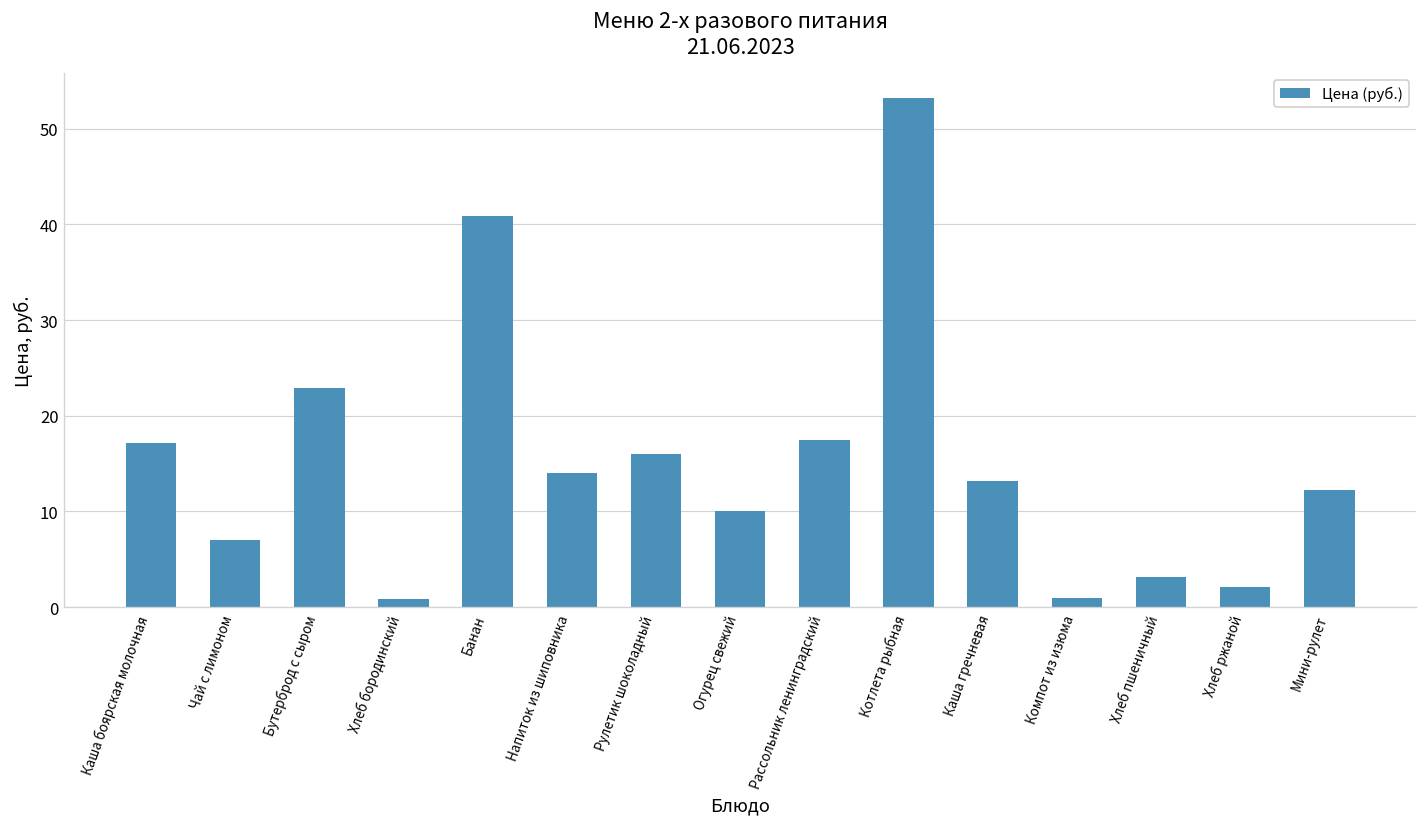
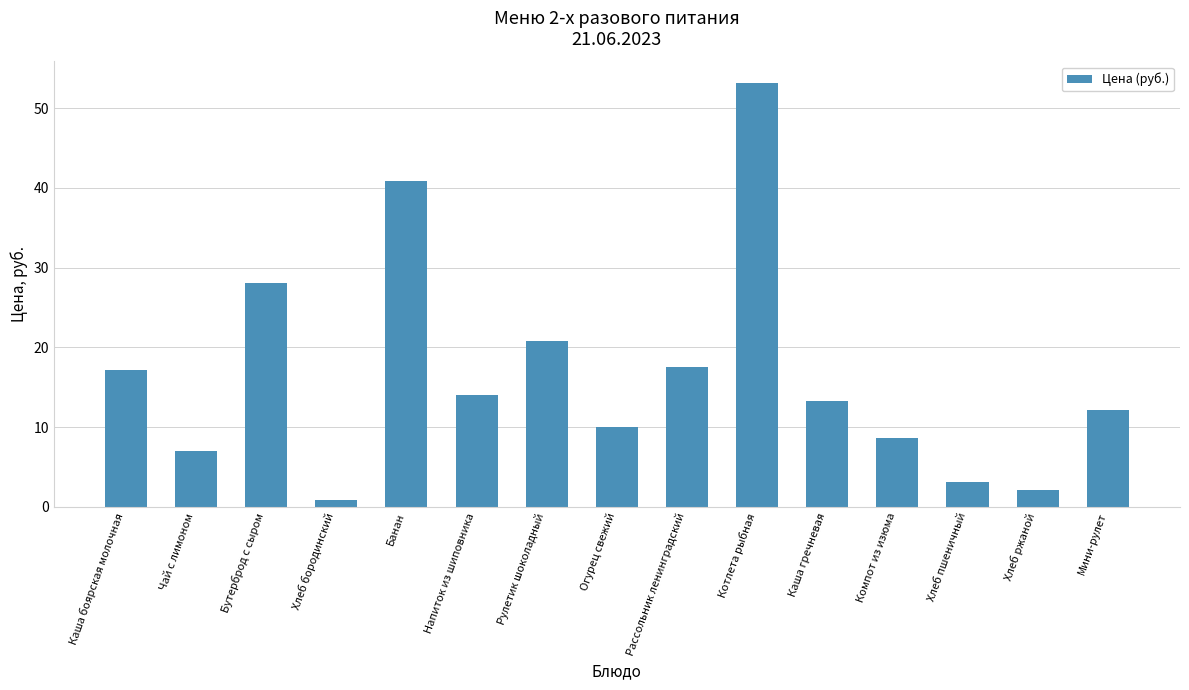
Бутерброд с сыром: 23 -> 28
Рулетик шоколадный: 16 -> 21
Компот из изюма: 1 -> 9
